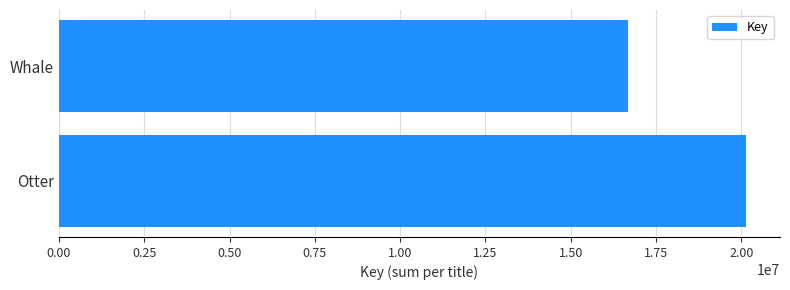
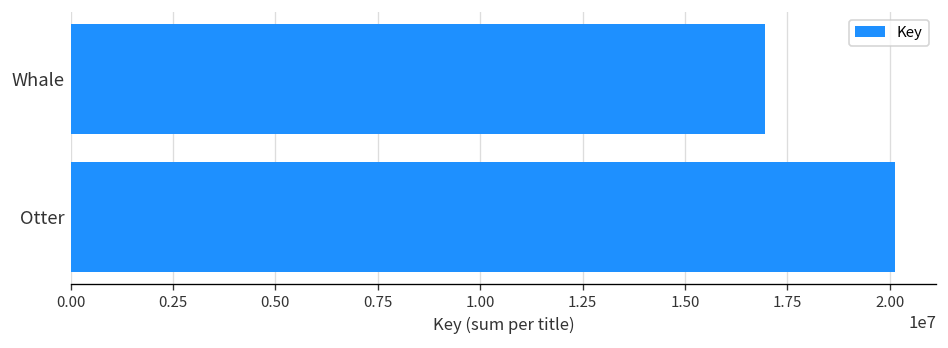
Whale: 16700000 -> 17000000
